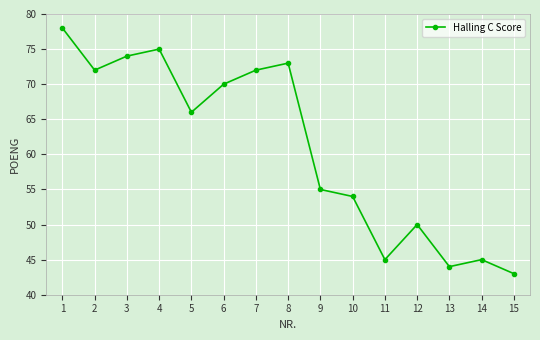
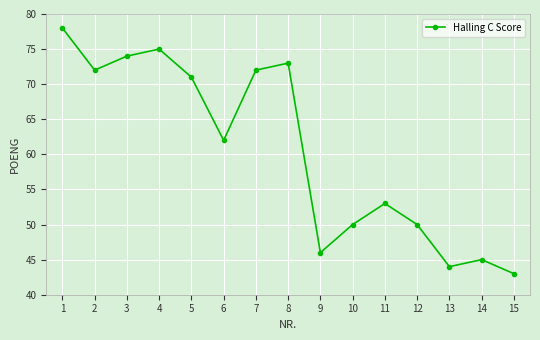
5: 66 -> 71
6: 70 -> 62
9: 55 -> 46
10: 54 -> 50
11: 45 -> 53
